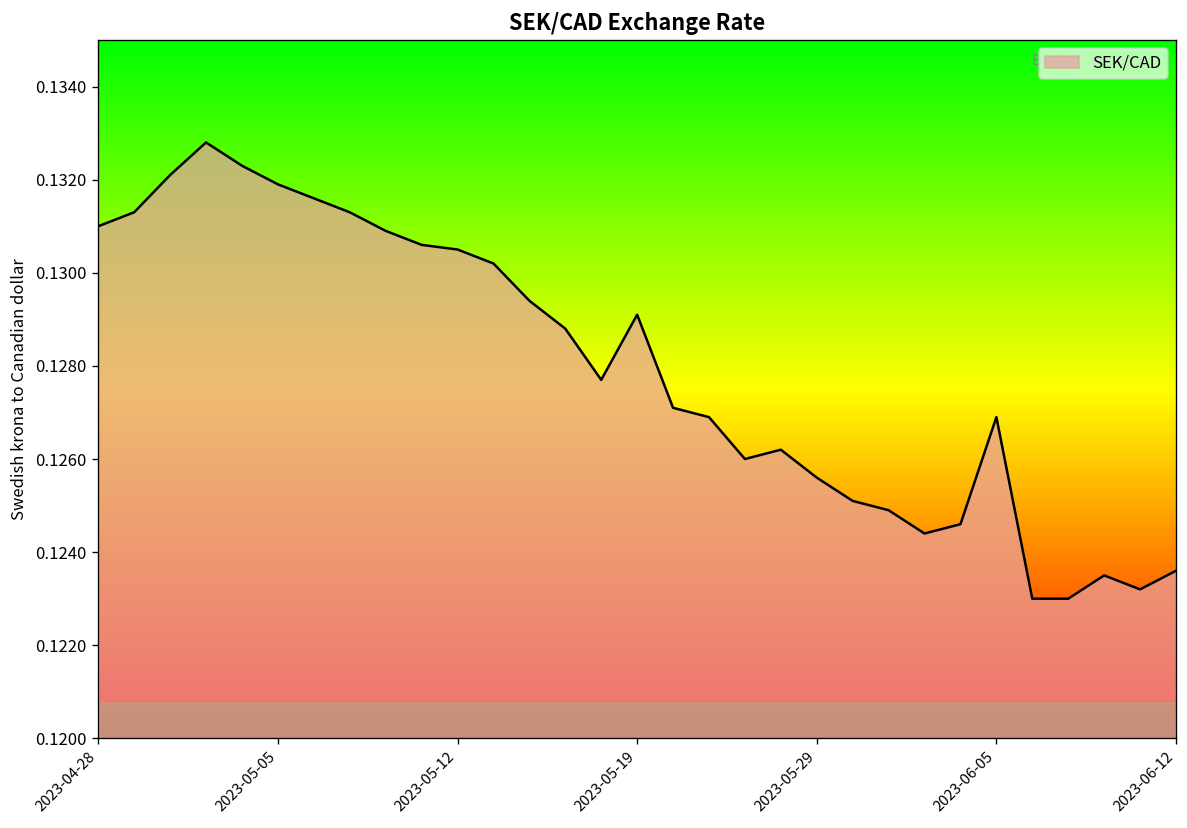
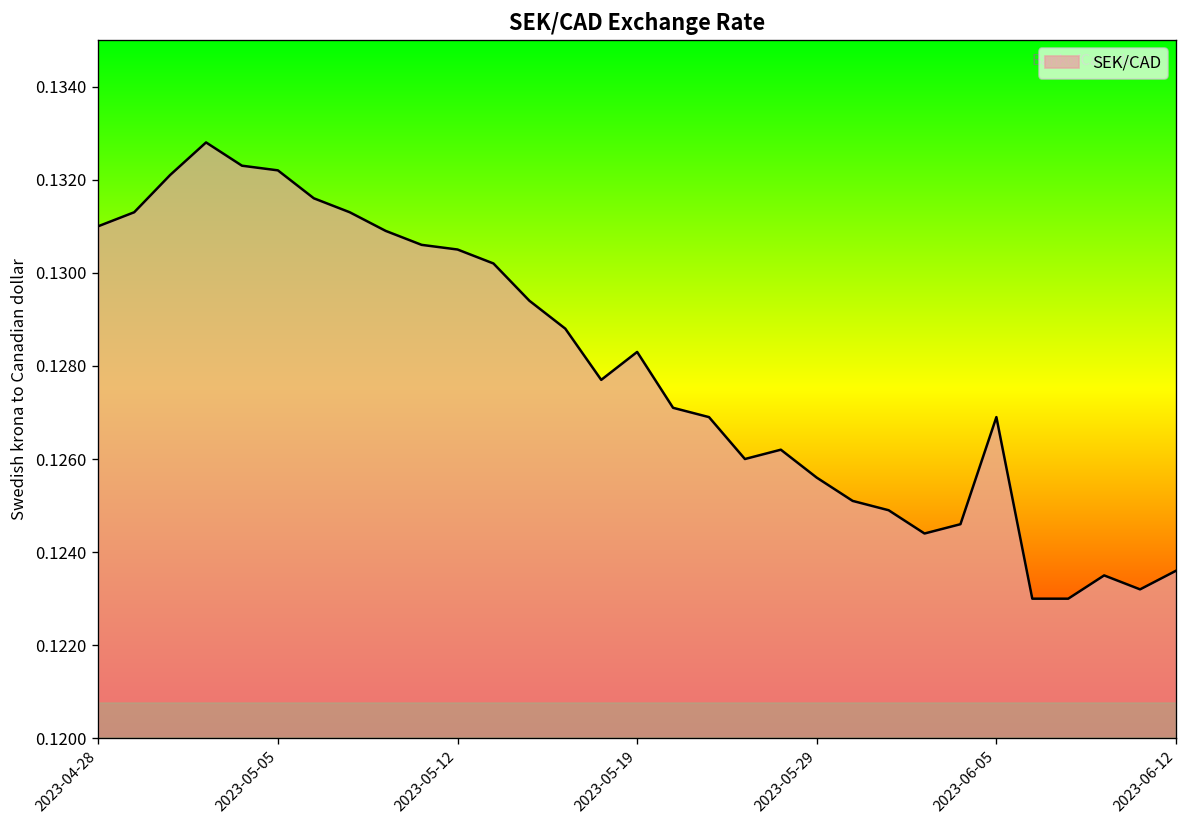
2023-05-05: 0.1319 -> 0.1322
2023-05-19: 0.1291 -> 0.1283
